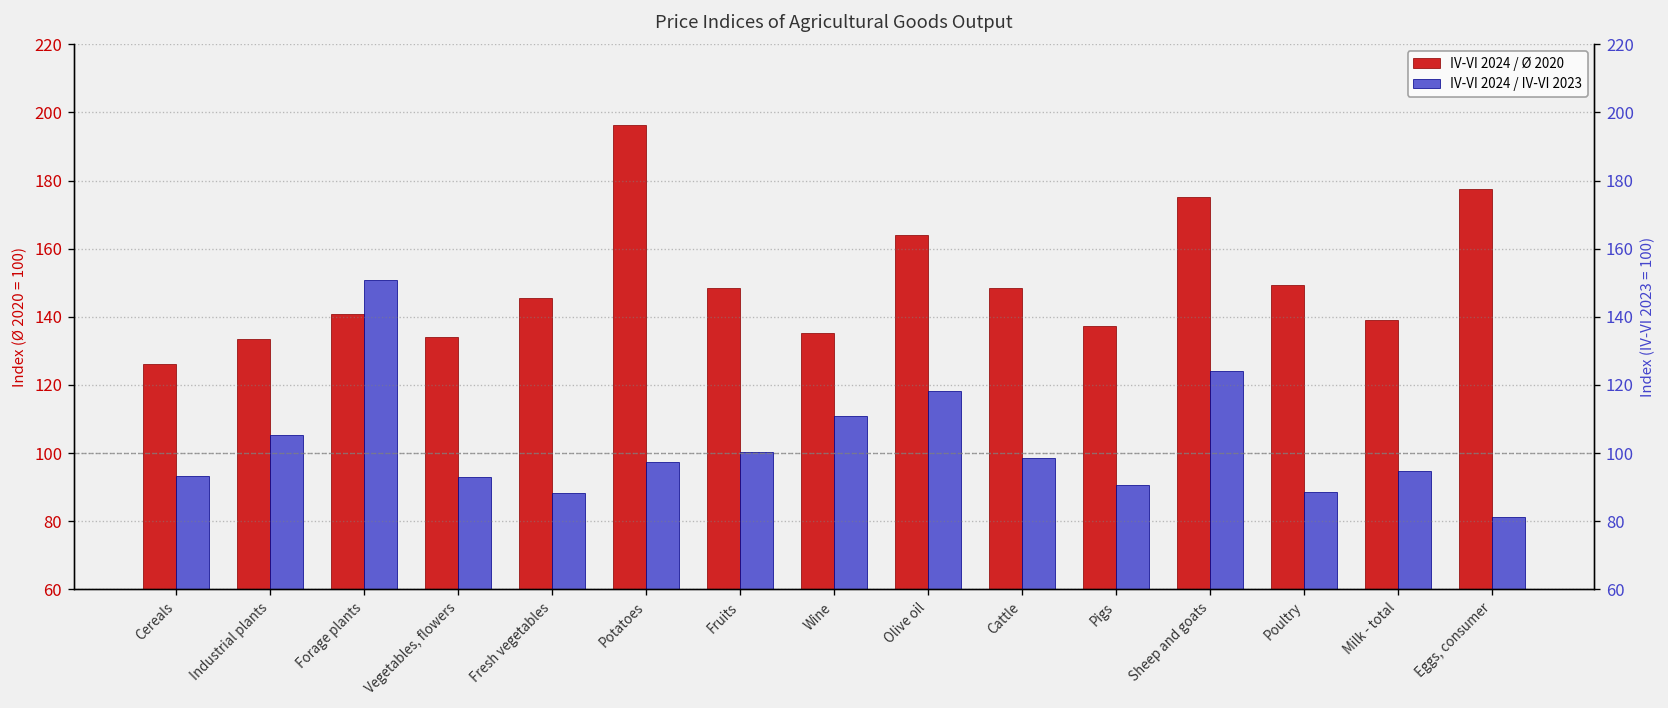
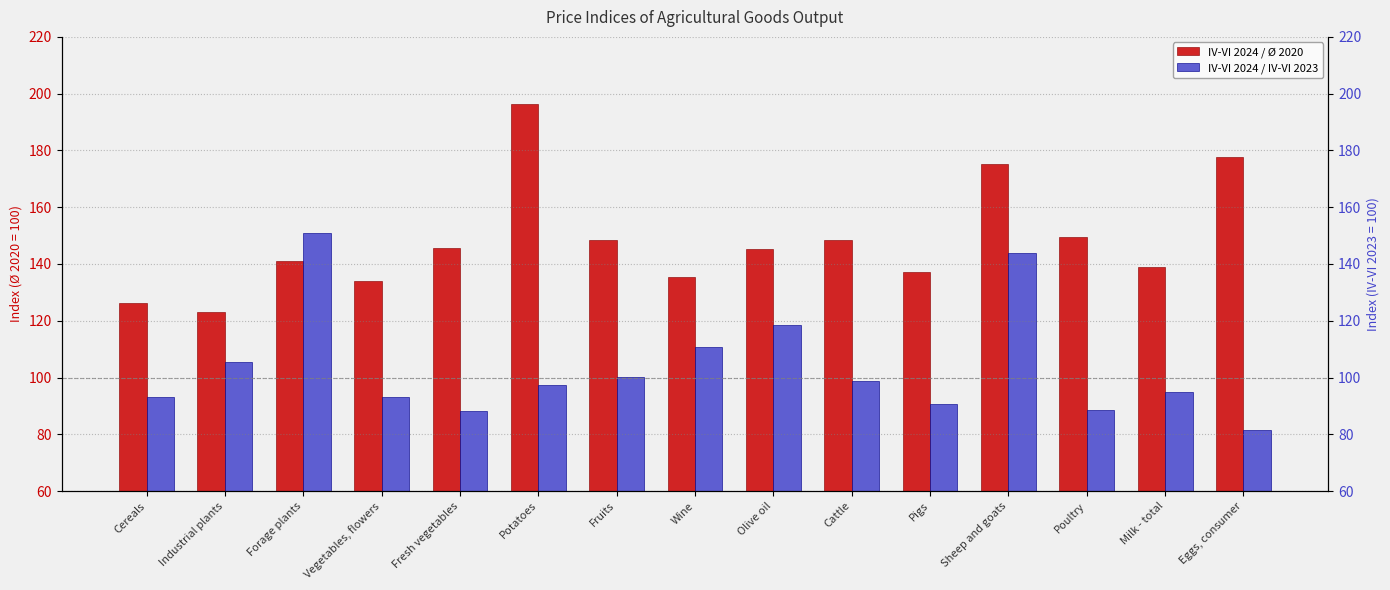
IV-VI 2024 / Ø 2020, Industrial plants: 134 -> 123
IV-VI 2024 / Ø 2020, Olive oil: 164 -> 145
IV-VI 2024 / IV-VI 2023, Sheep and goats: 124 -> 144
